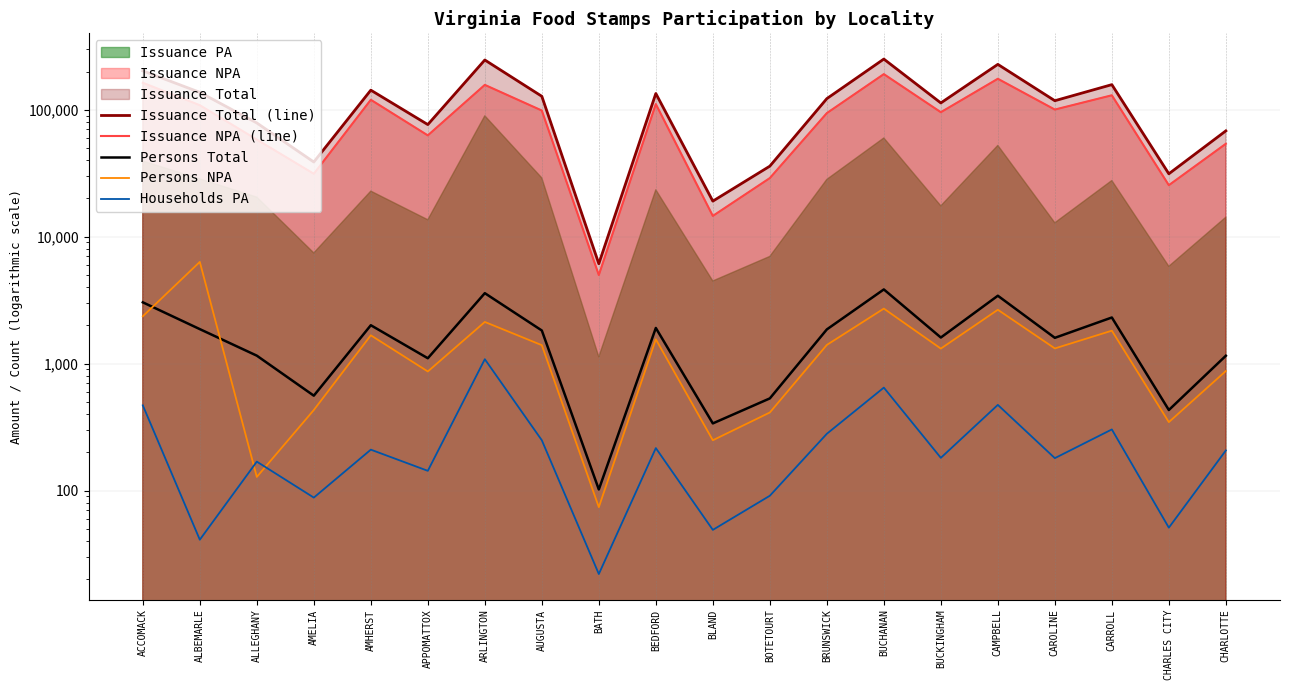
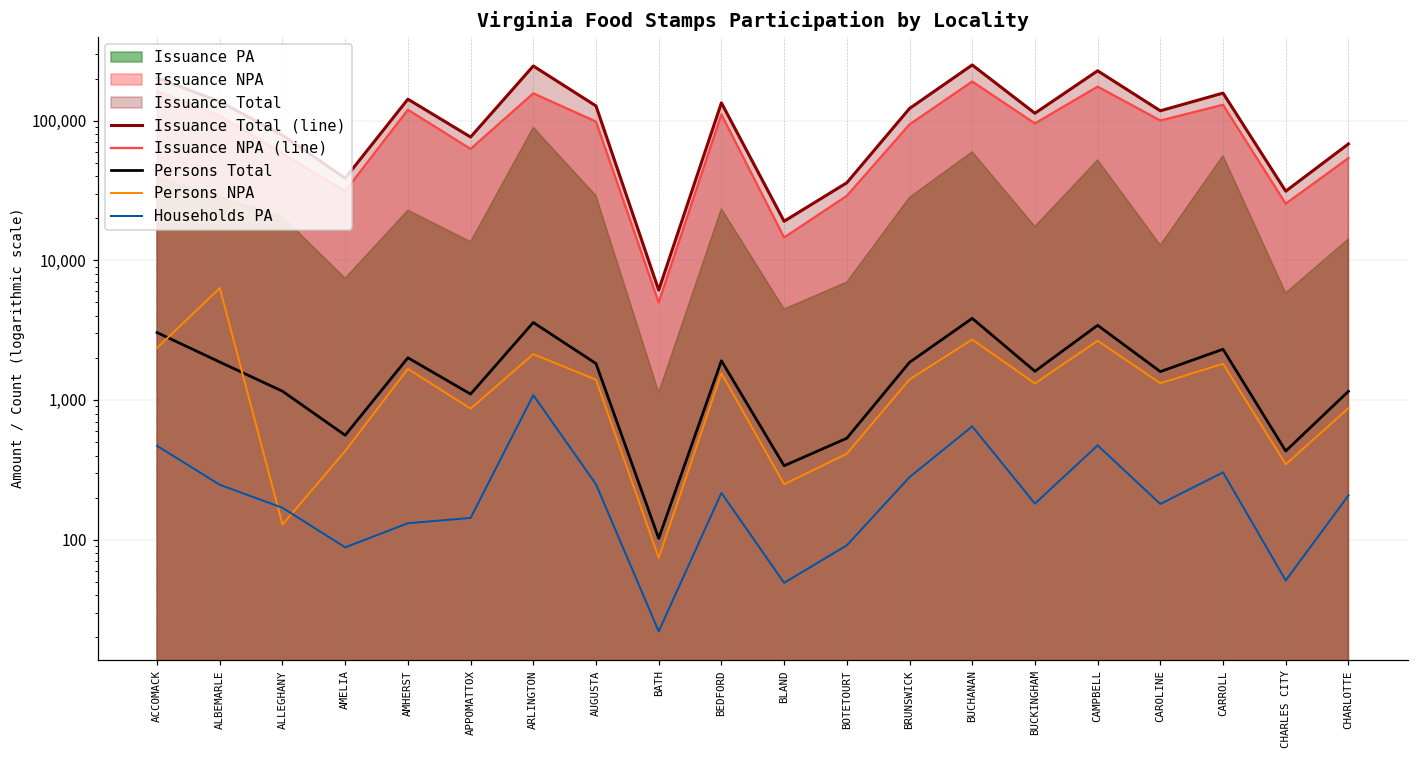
Households PA, ALBEMARLE: 41 -> 250
Households PA, AMHERST: 210 -> 130
Issuance PA, CARROLL: 28,000 -> 60,000
